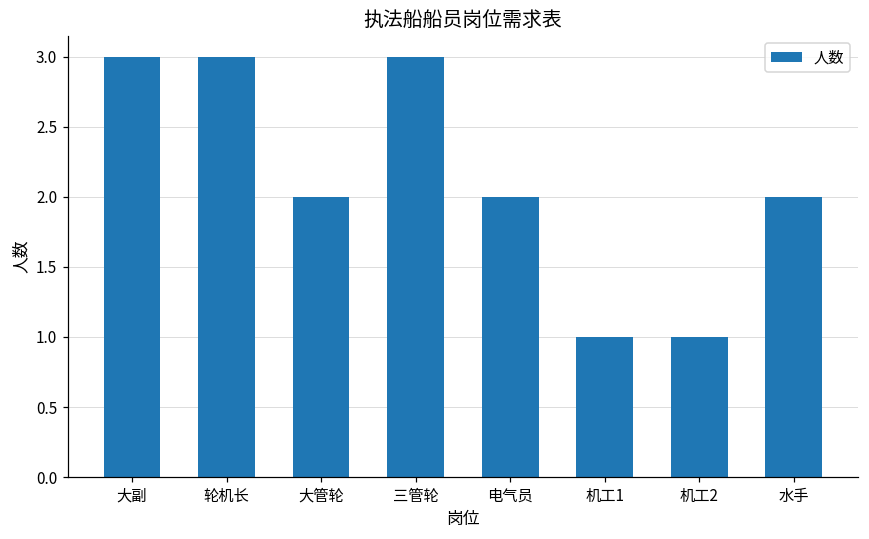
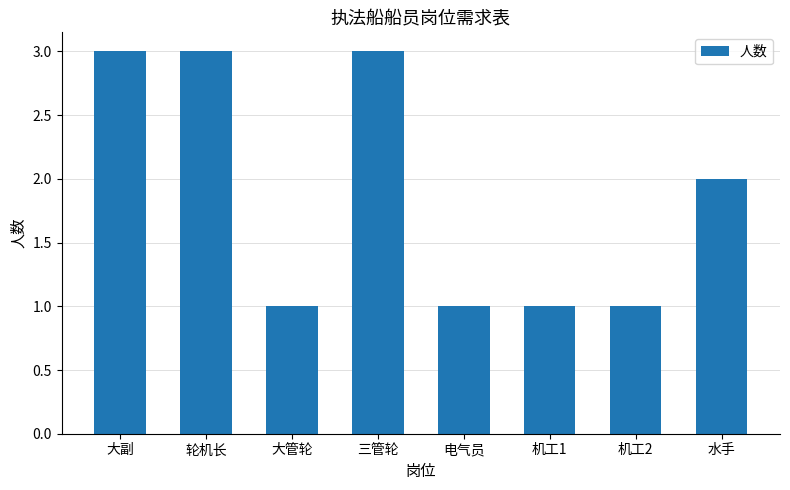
大管轮: 2 -> 1
电气员: 2 -> 1
